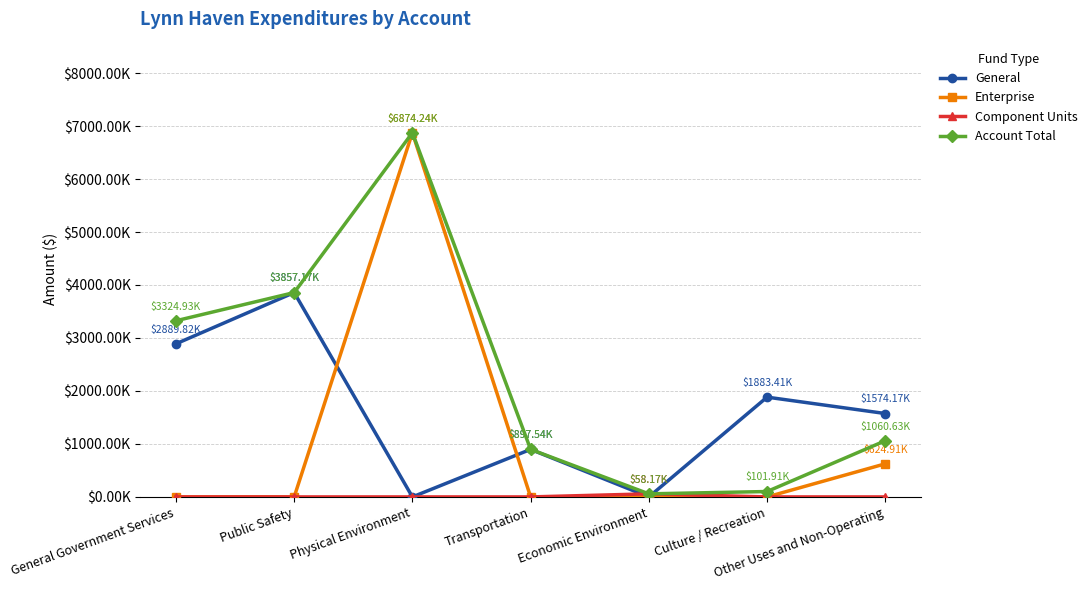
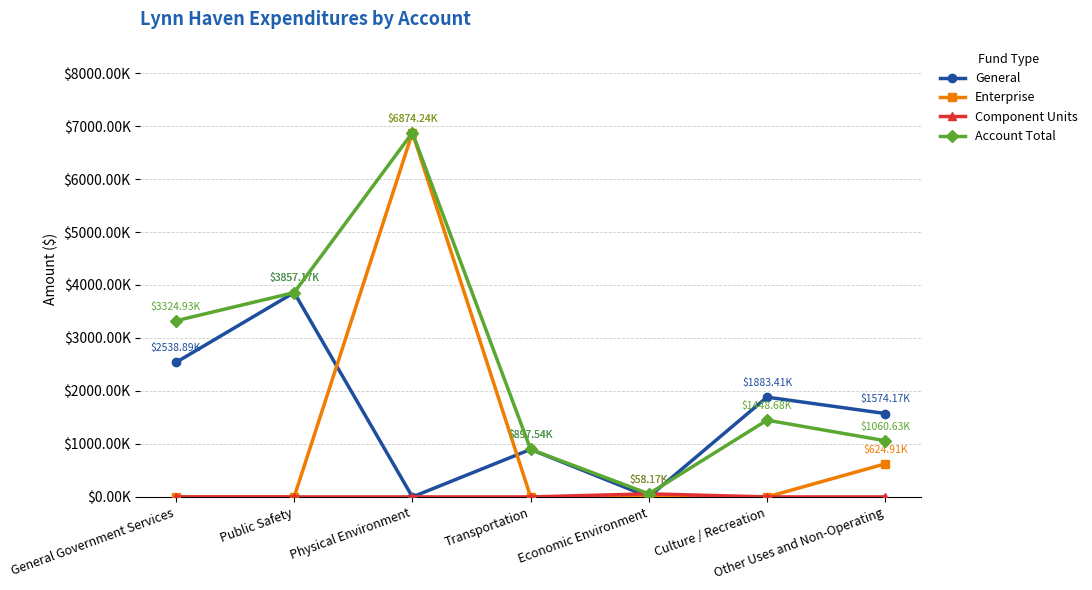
General, General Government Services: $2889.82K -> $2538.89K
Account Total, Culture / Recreation: $101.91K -> $1448.68K
